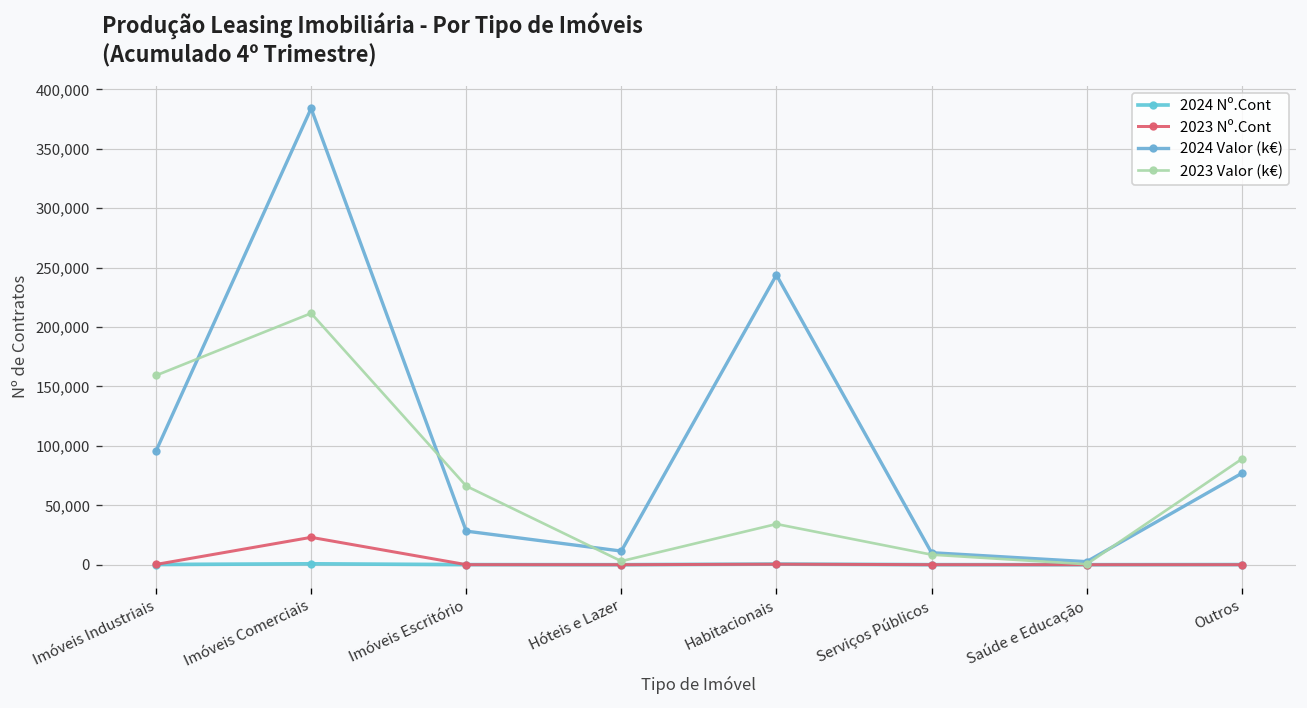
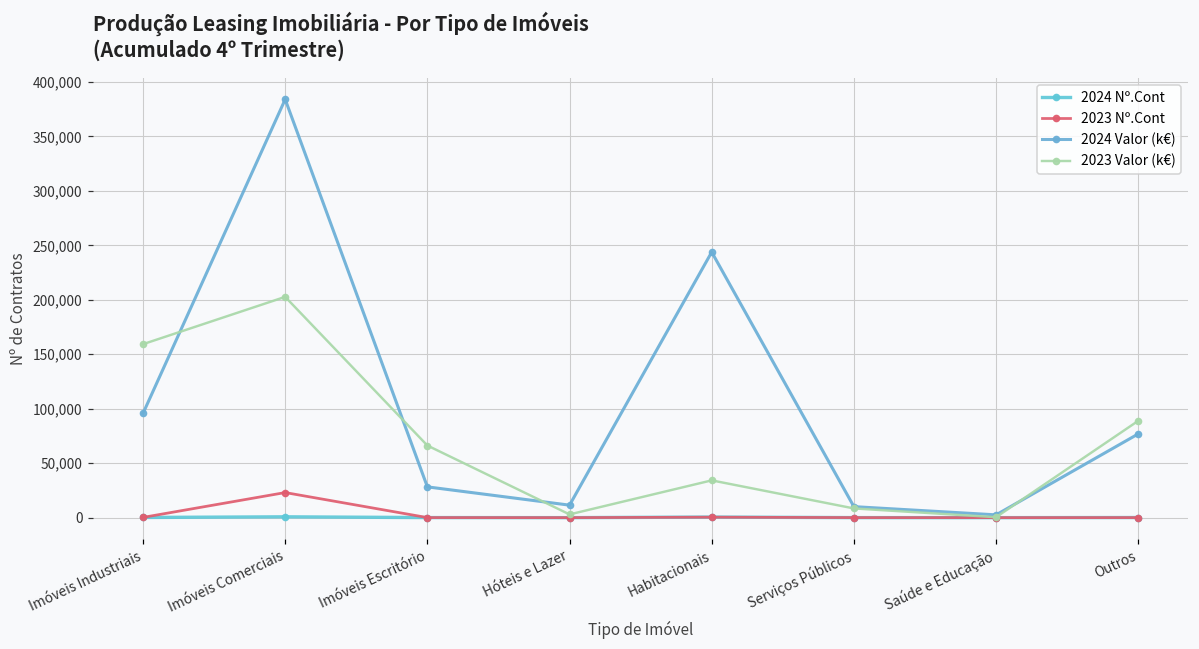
2023 Valor (k€), Imóveis Comerciais: 210,000 -> 200,000
